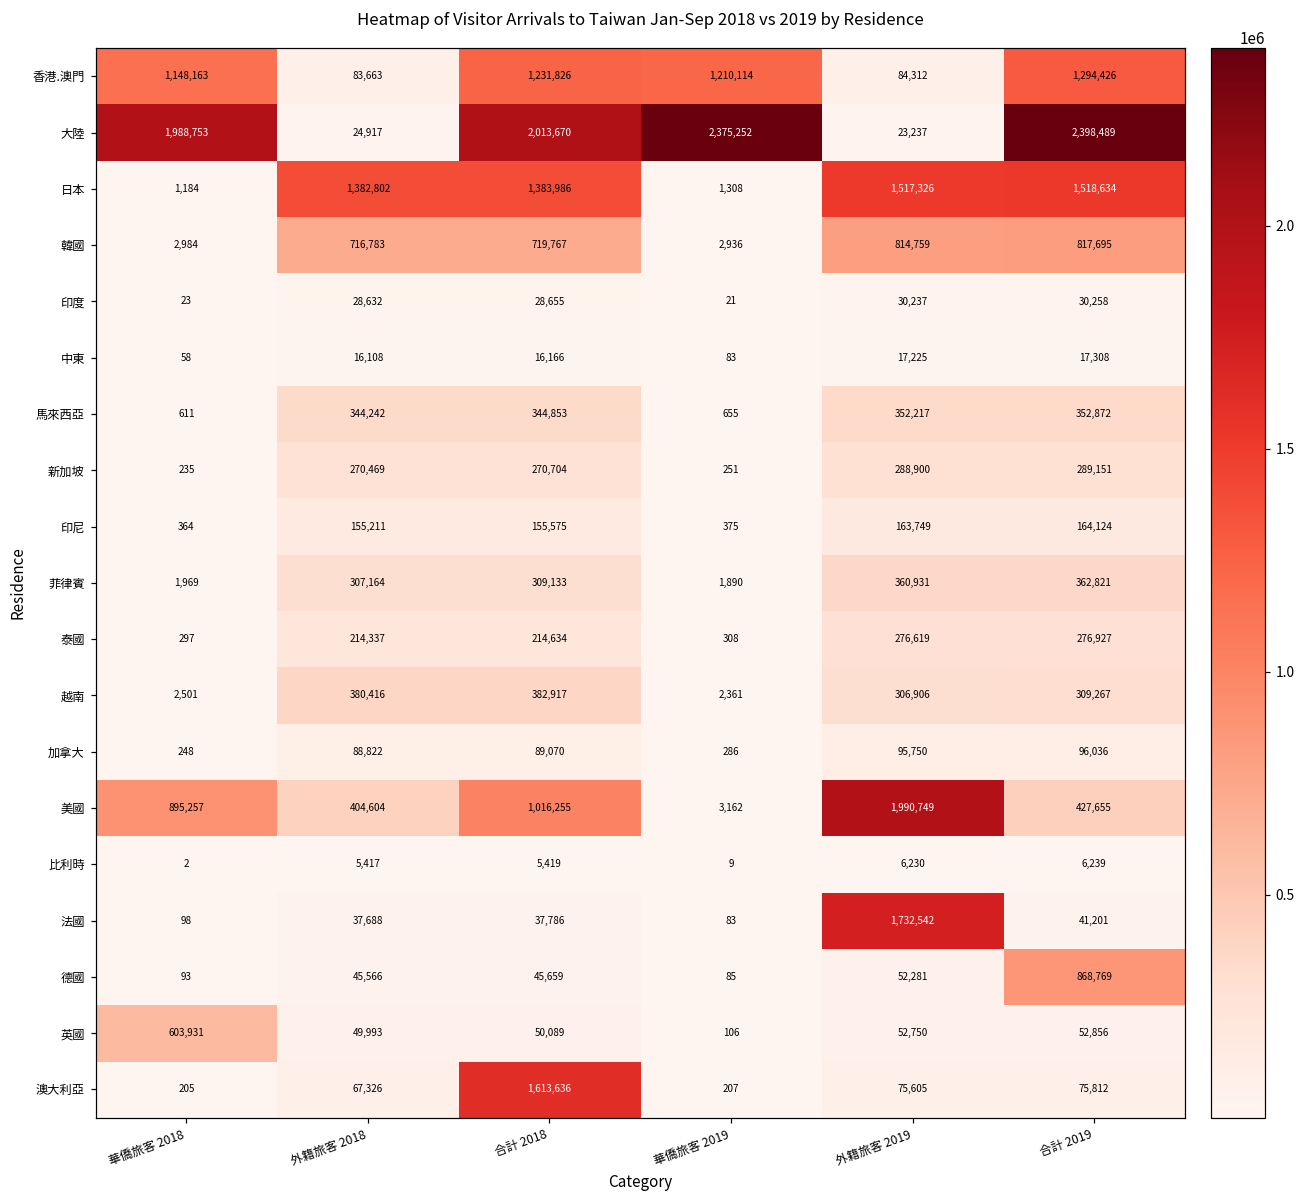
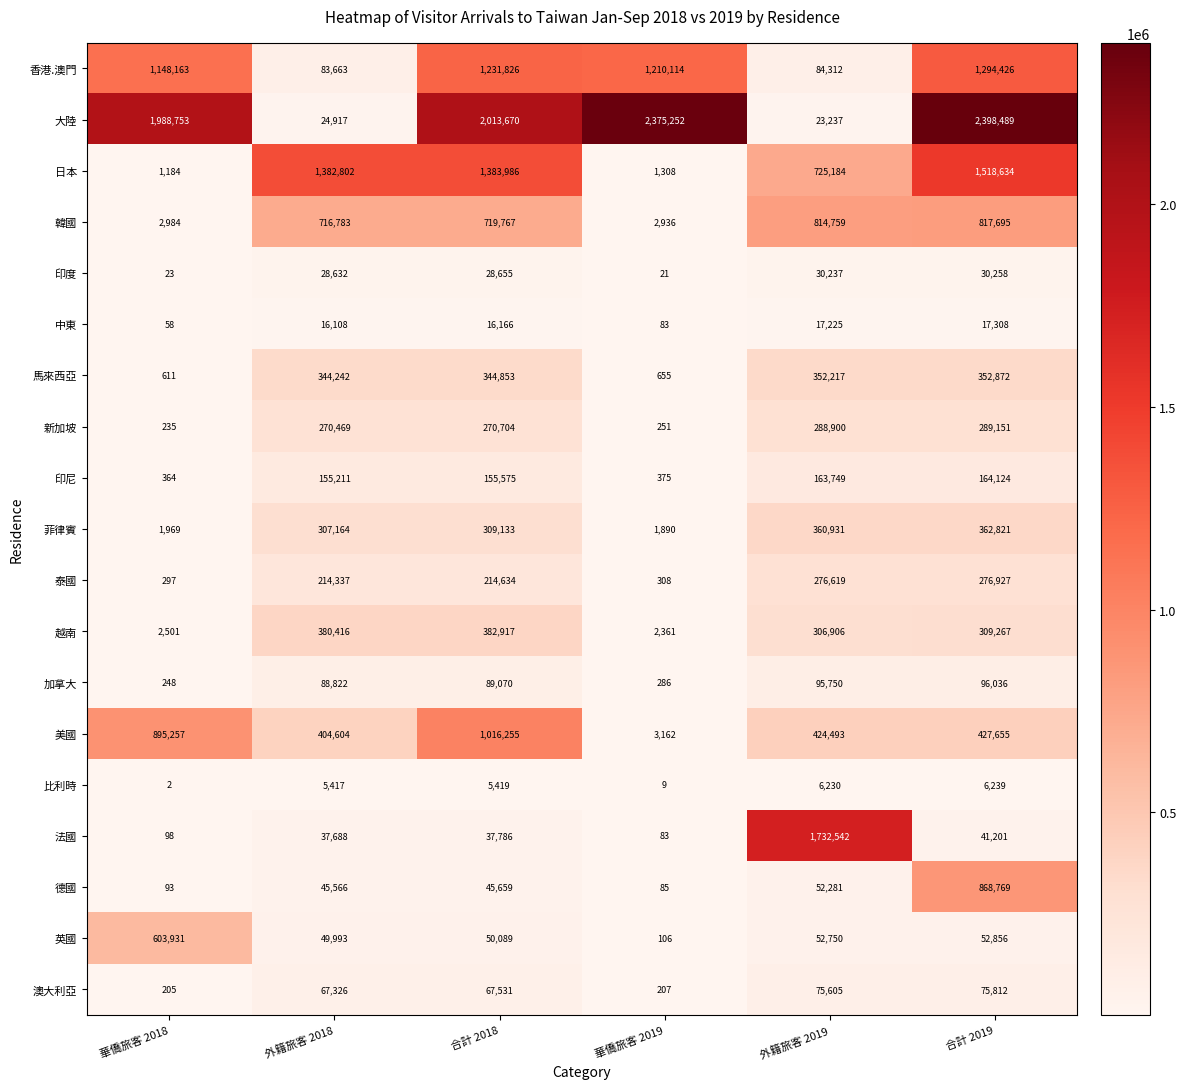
日本, 外籍旅客 2019: 1,517,326 -> 725,184
美國, 外籍旅客 2019: 1,990,749 -> 424,493
澳大利亞, 合計 2018: 1,613,636 -> 67,531
